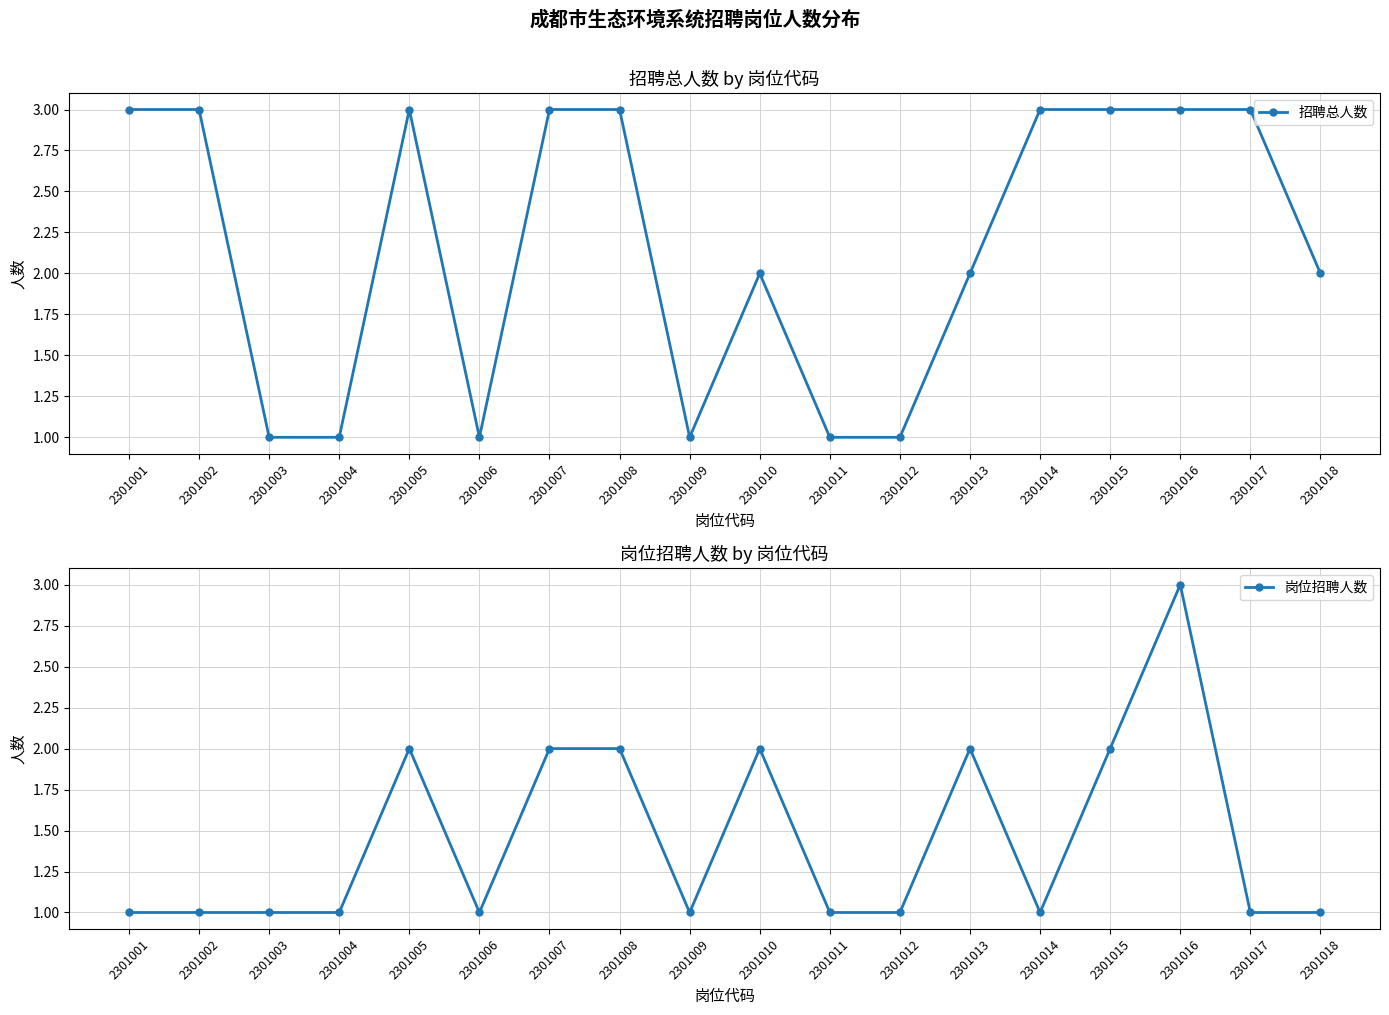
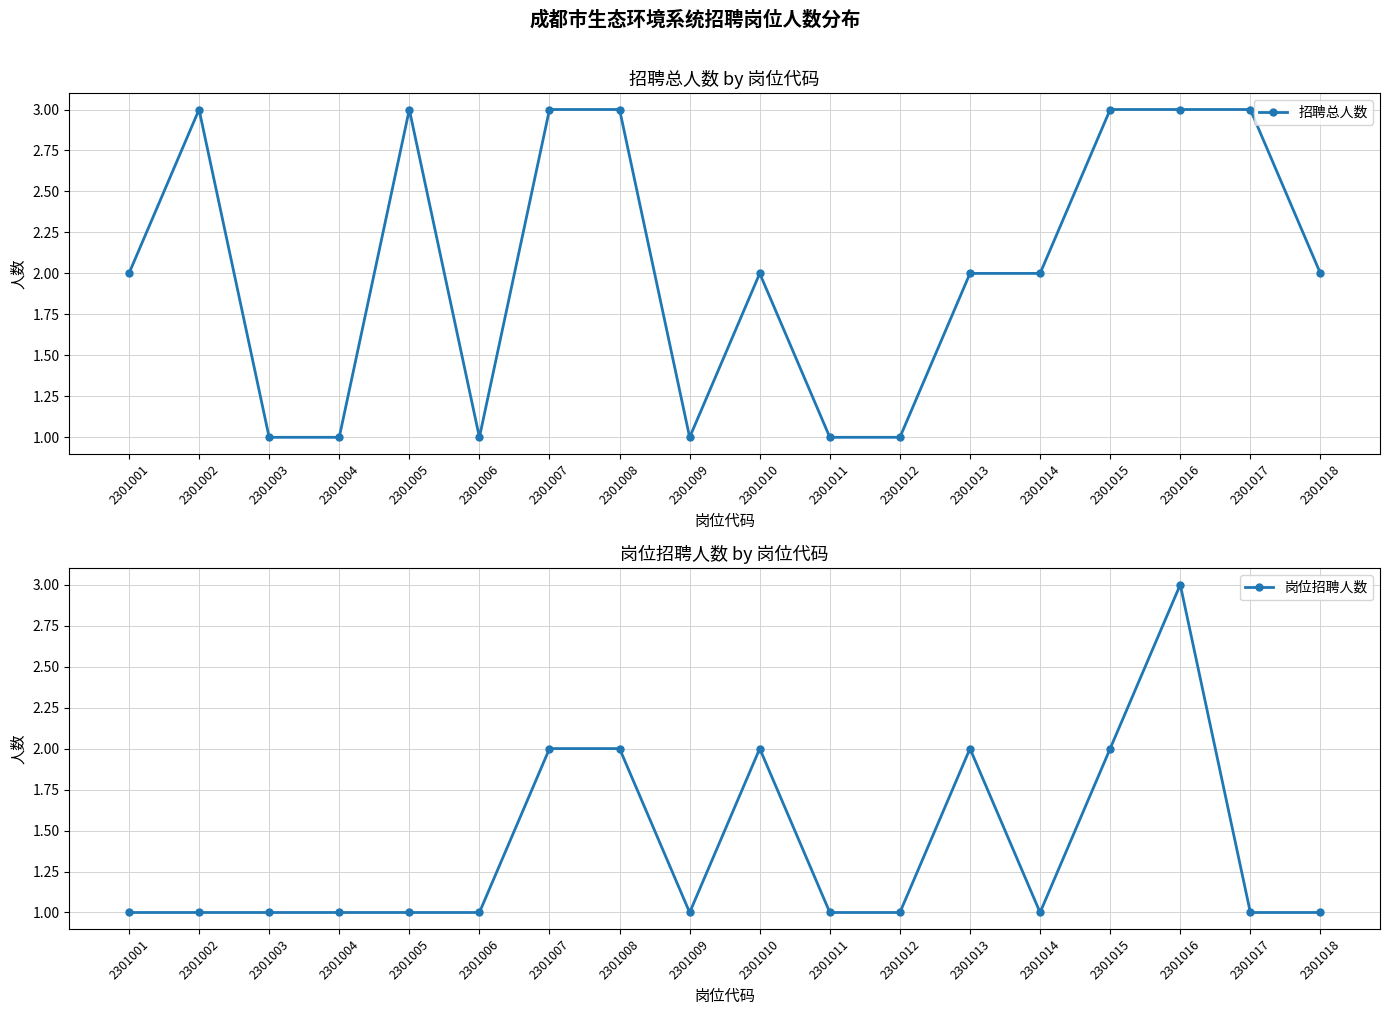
招聘总人数 by 岗位代码, 2301001: 3 -> 2
招聘总人数 by 岗位代码, 2301014: 3 -> 2
岗位招聘人数 by 岗位代码, 2301005: 2 -> 1
